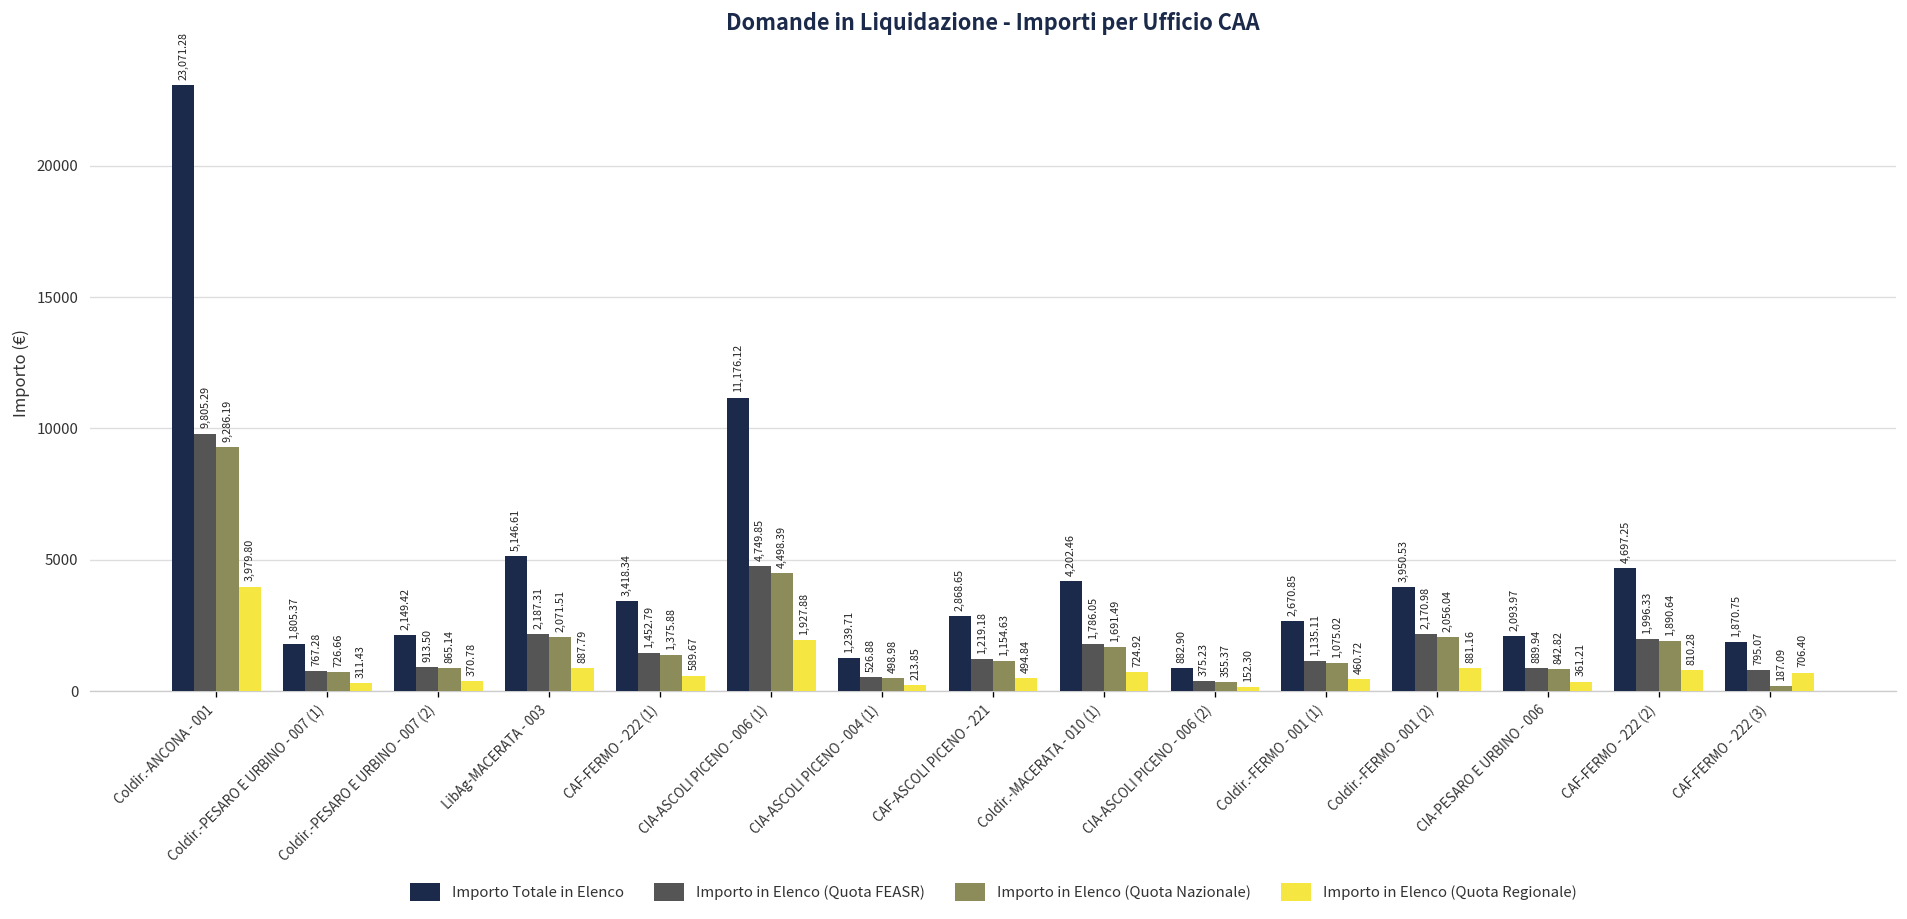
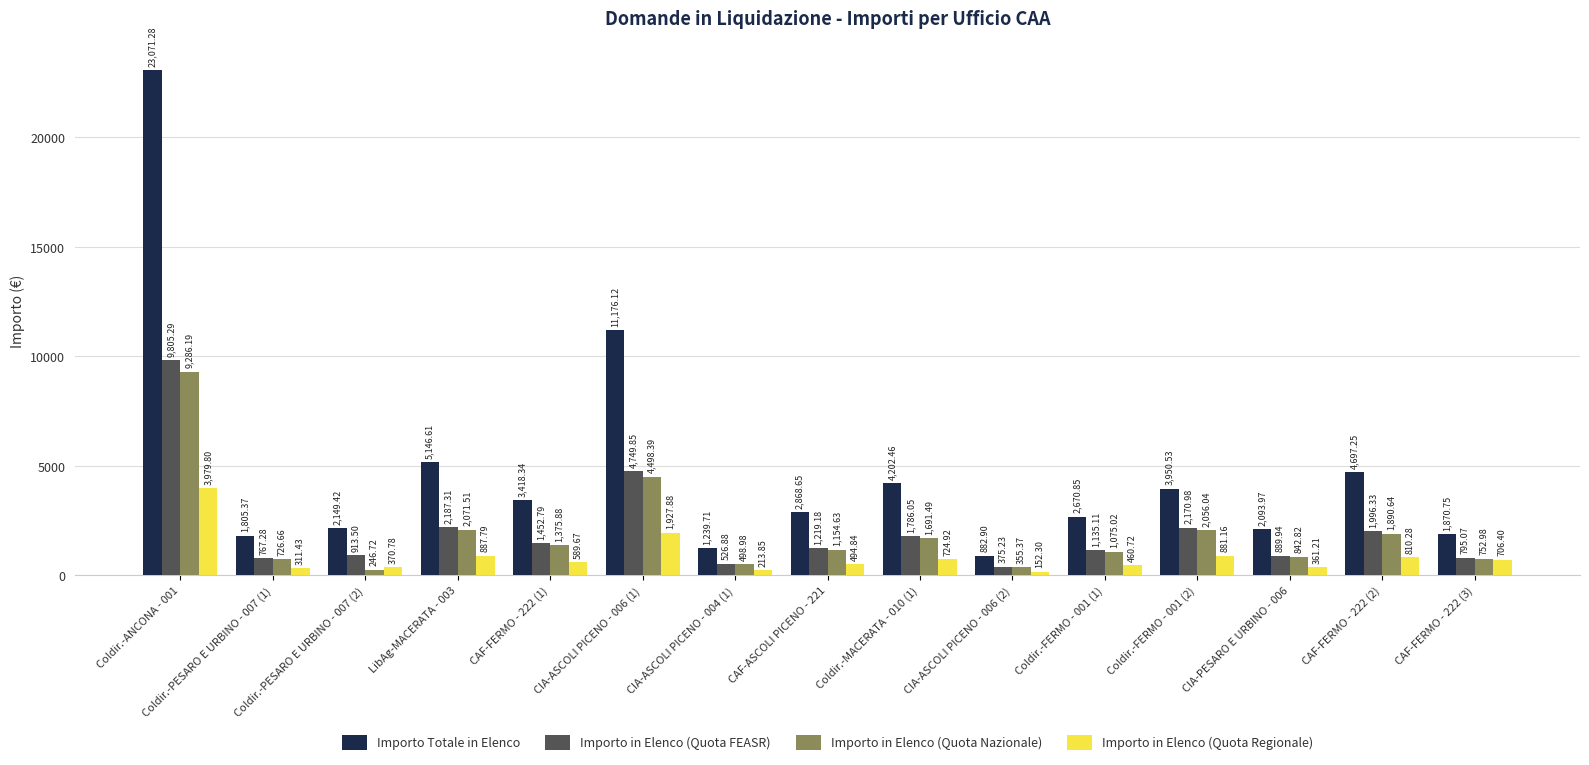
Importo in Elenco (Quota Nazionale), Coldir.-PESARO E URBINO - 007 (2): 865.14 -> 246.72
Importo in Elenco (Quota Nazionale), CAF-FERMO - 222 (3): 187.09 -> 752.98
